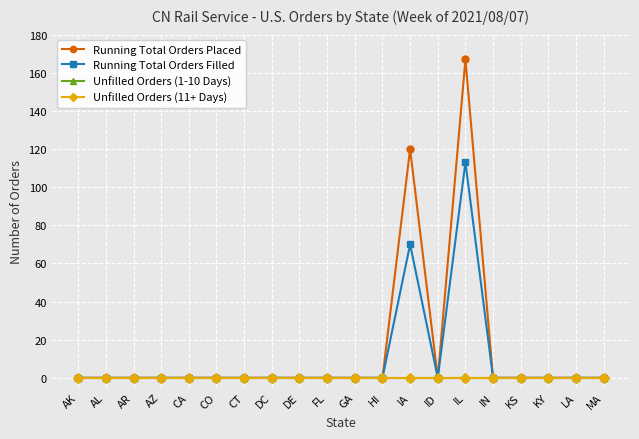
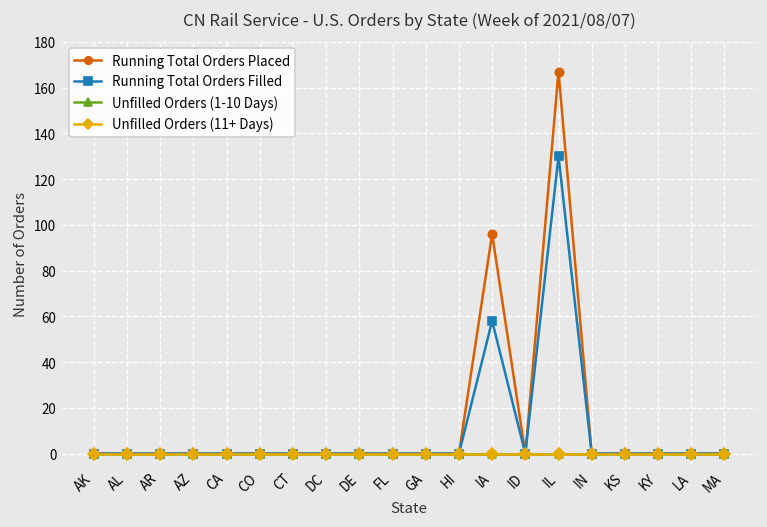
Running Total Orders Placed, IA: 120 -> 96
Running Total Orders Filled, IA: 70 -> 58
Running Total Orders Filled, IL: 113 -> 130
